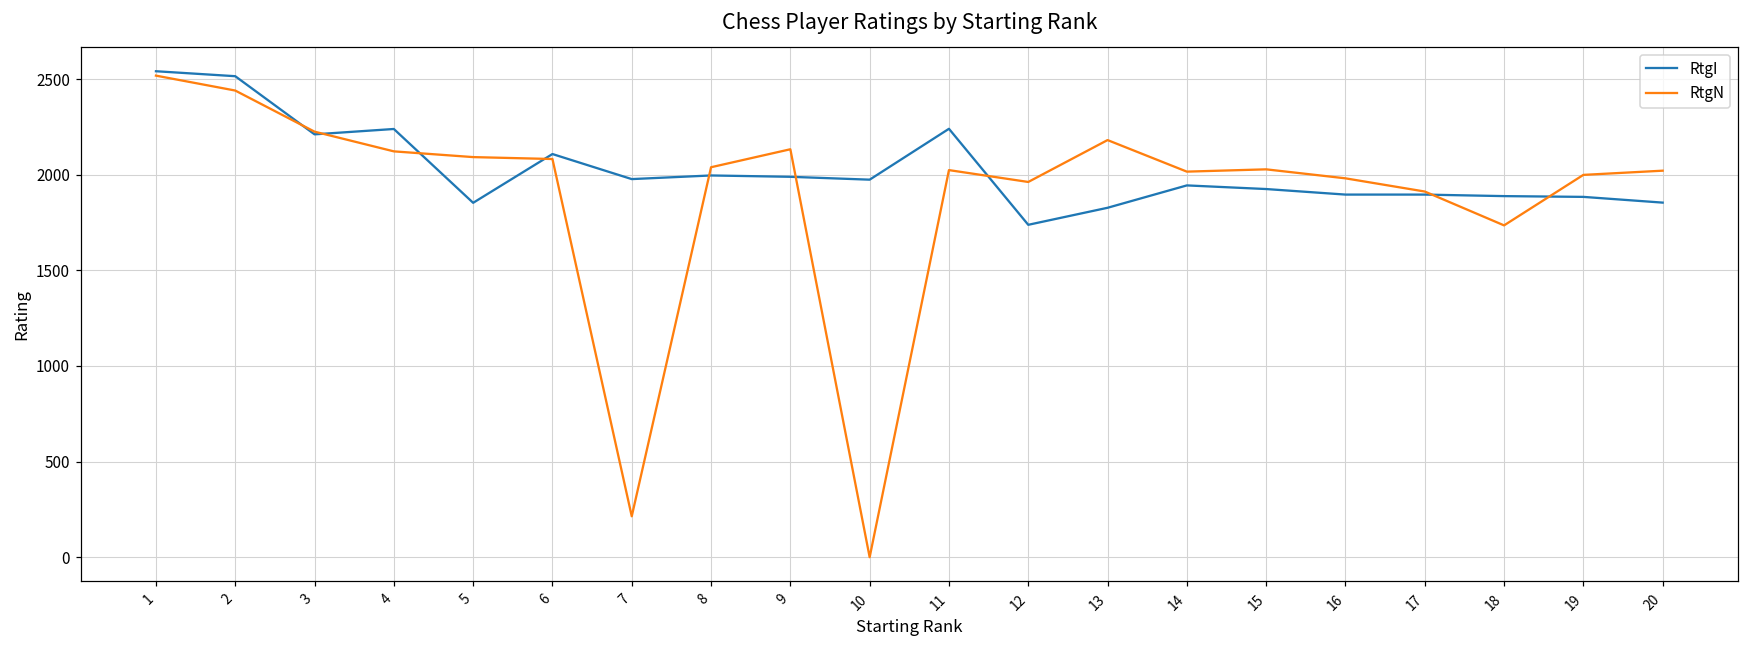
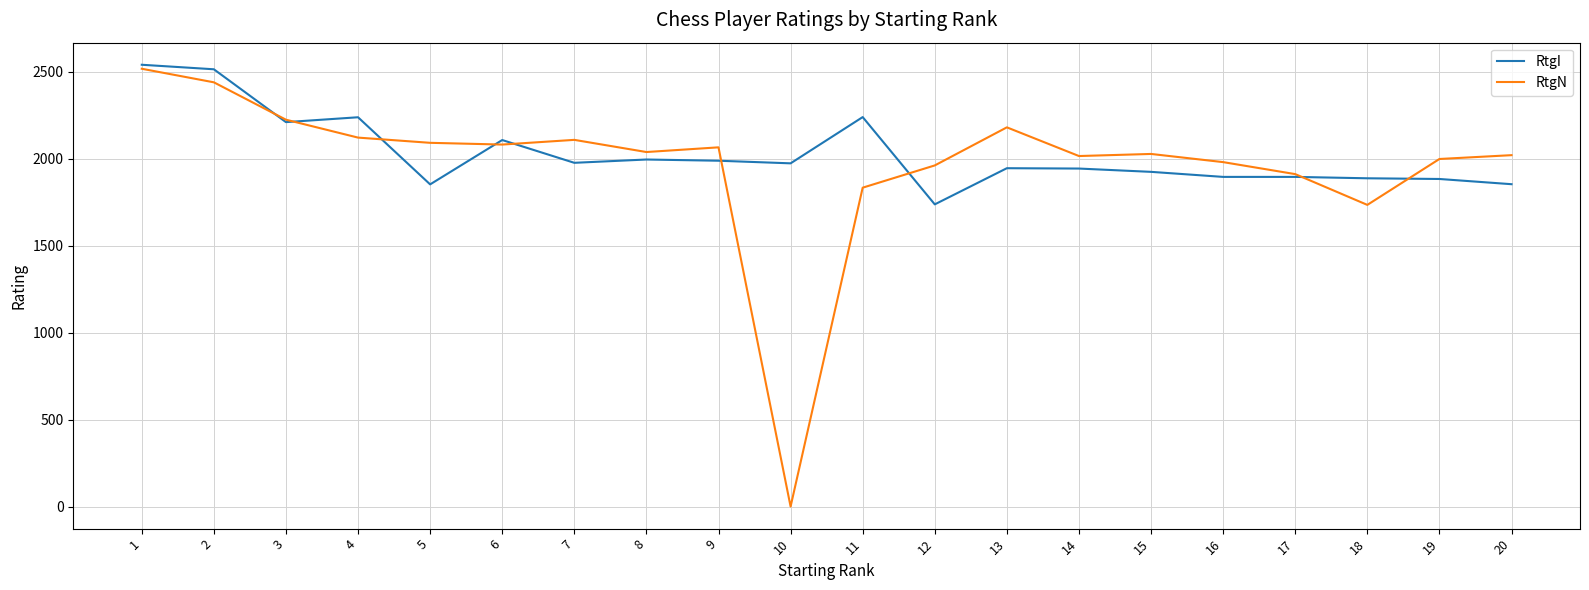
RtgN, 7: 210 -> 2110
RtgN, 9: 2130 -> 2070
RtgN, 11: 2020 -> 1830
RtgI, 13: 1830 -> 1950
